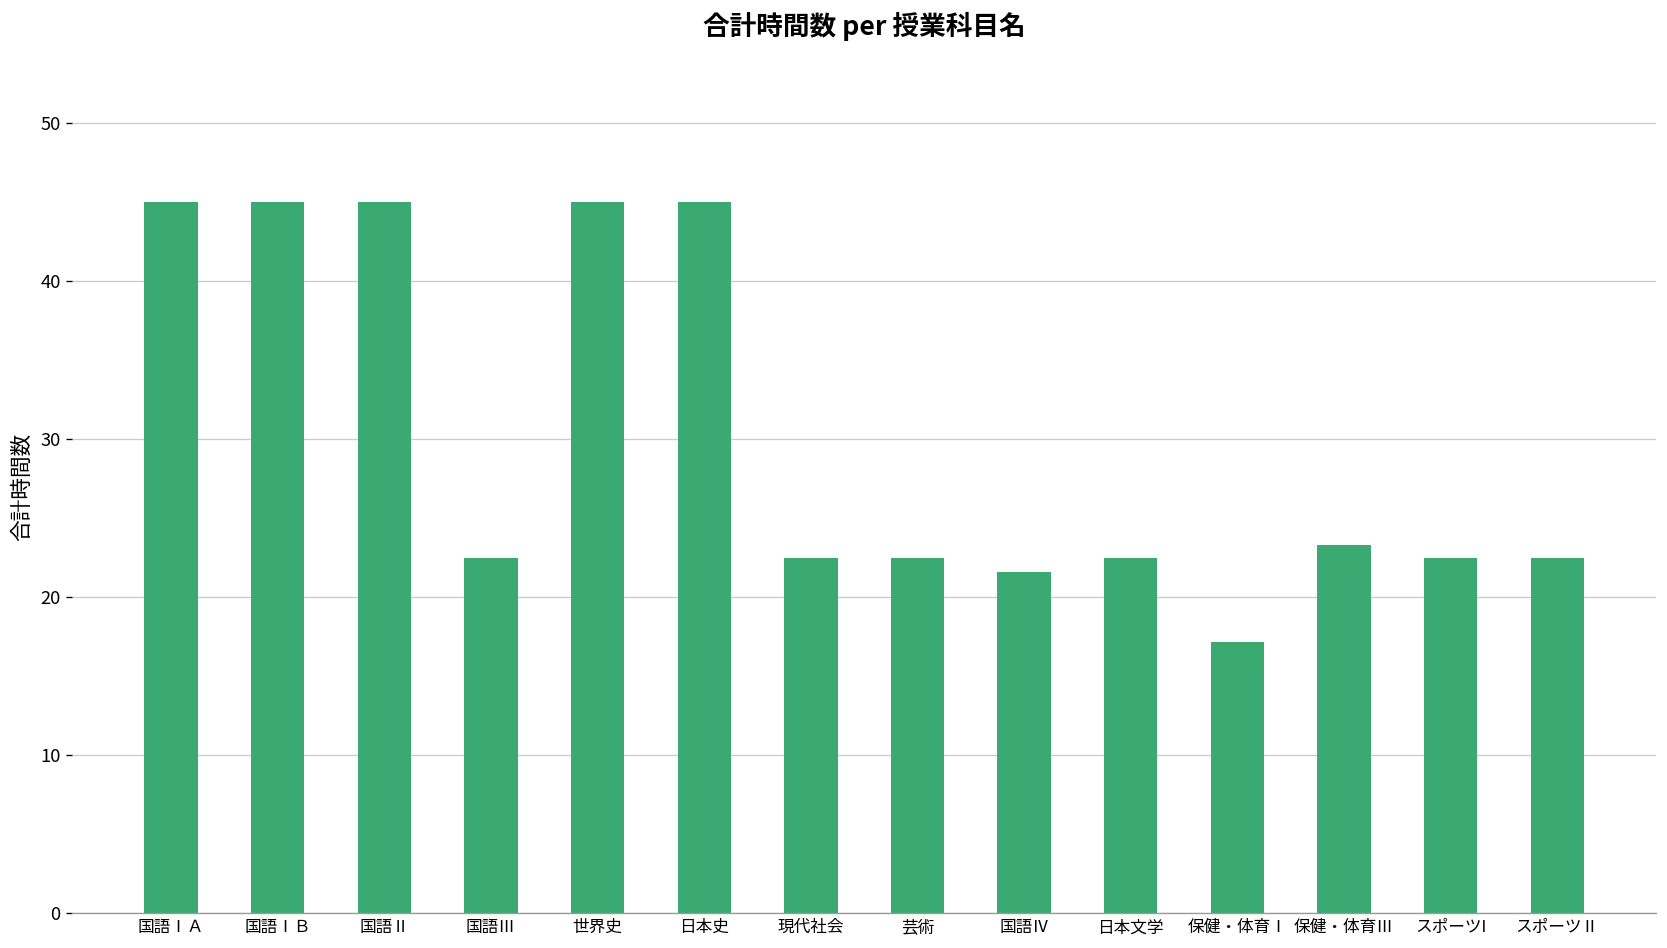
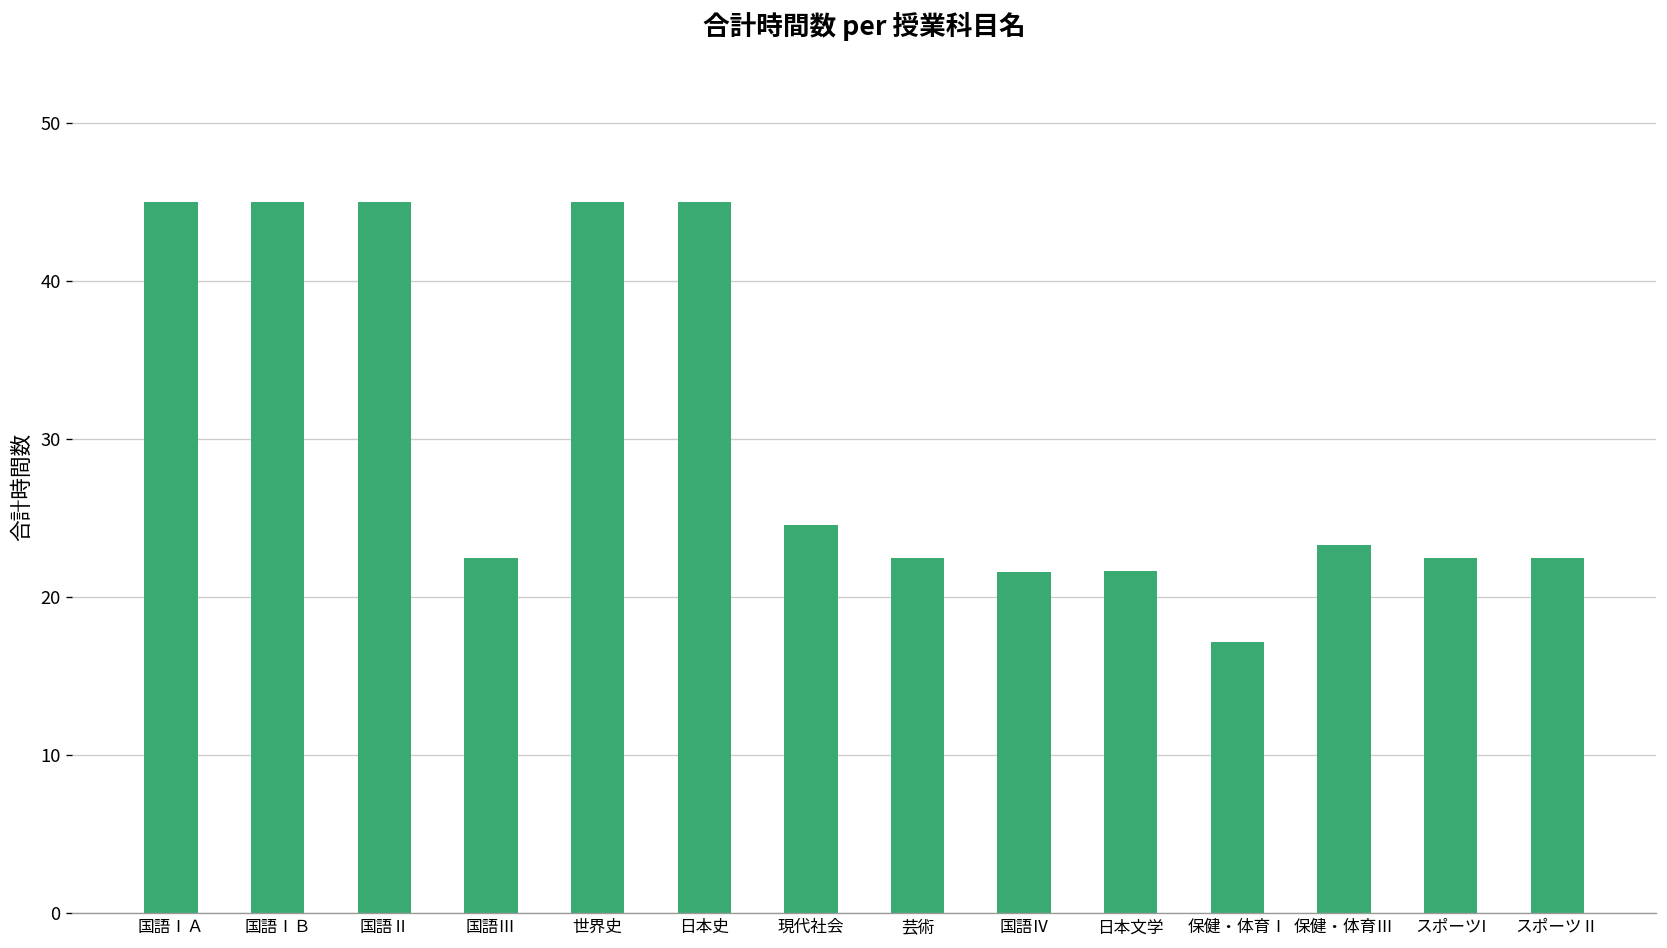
現代社会: 22.5 -> 24.6
日本文学: 22.5 -> 21.7
